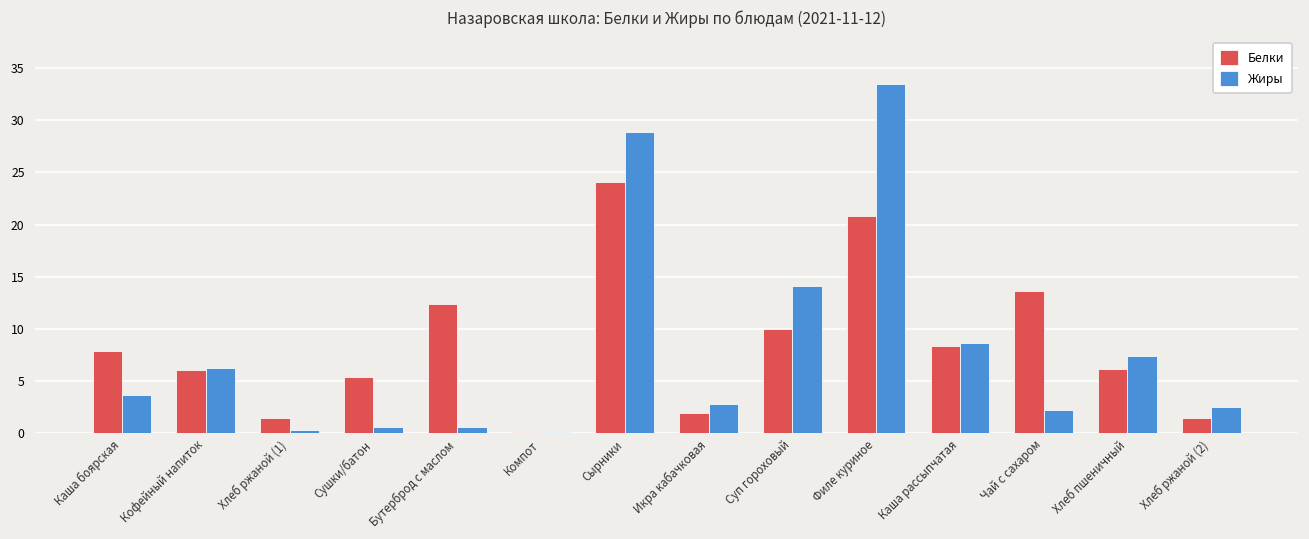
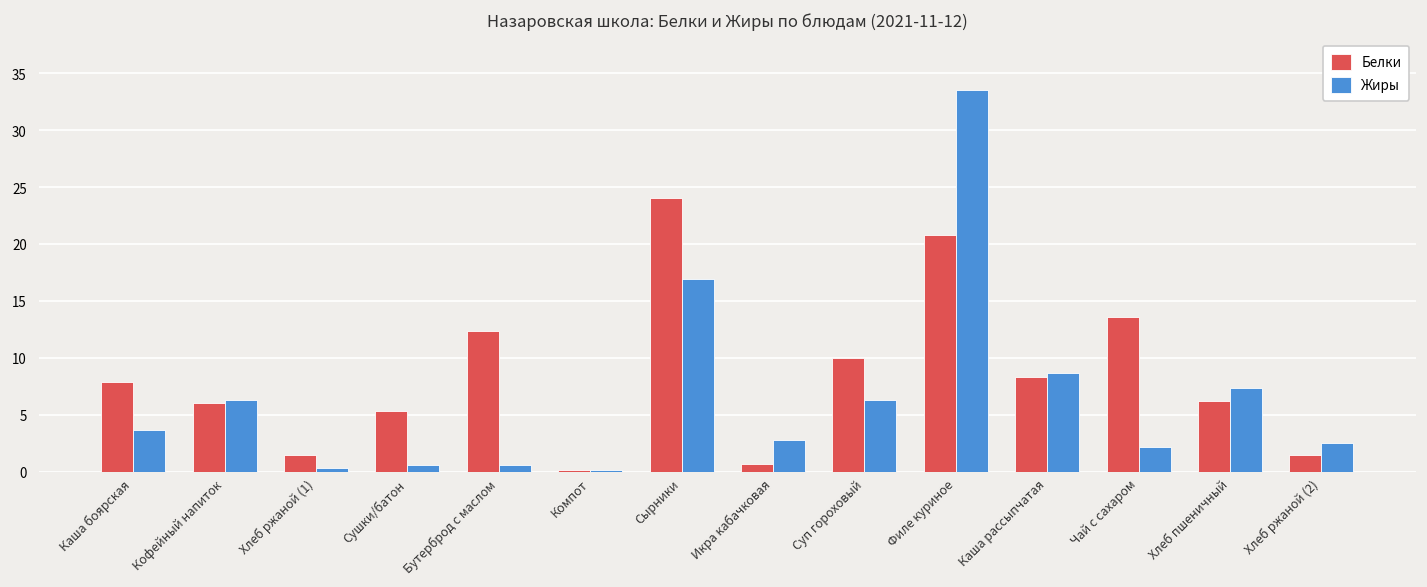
Жиры, Сырники: 29 -> 17
Белки, Икра кабачковая: 2 -> 1
Жиры, Суп гороховый: 14 -> 6
